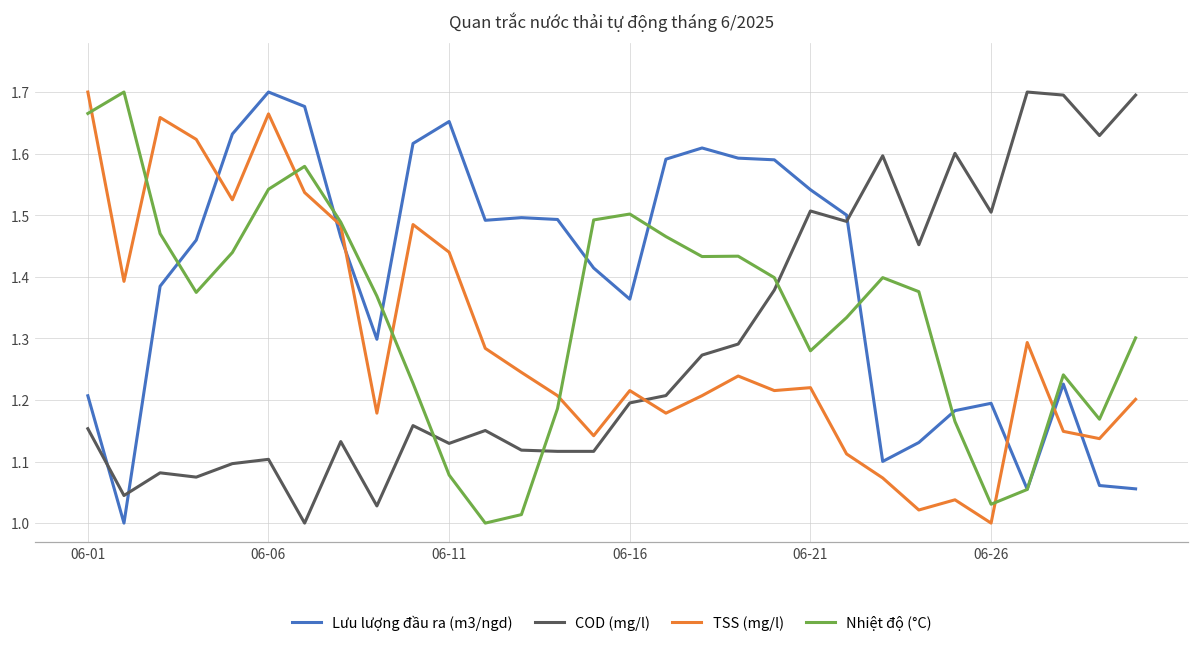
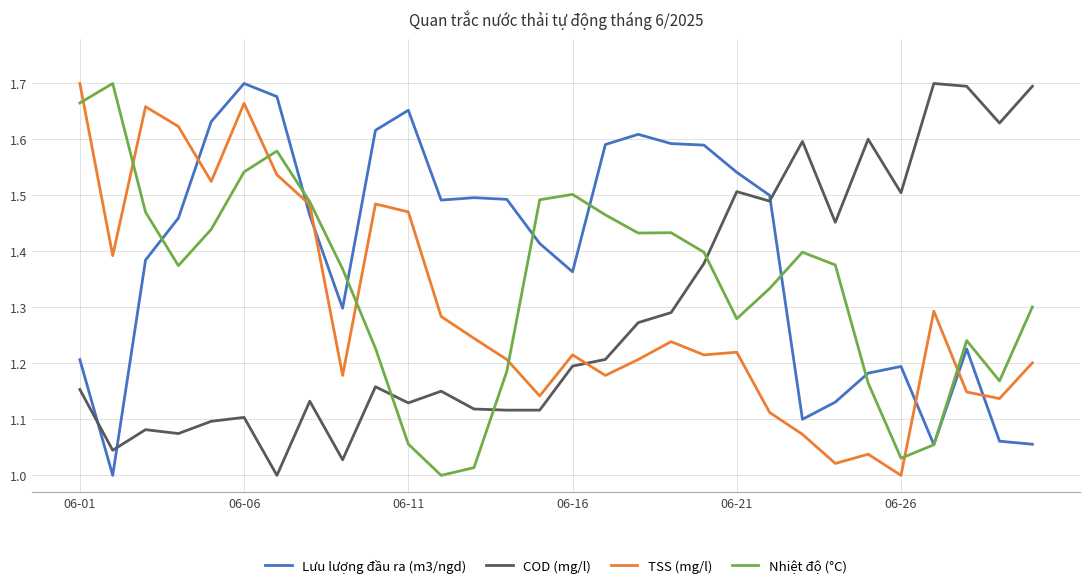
TSS (mg/l), 06-11: 1.44 -> 1.47
Nhiệt độ (°C), 06-11: 1.08 -> 1.06
